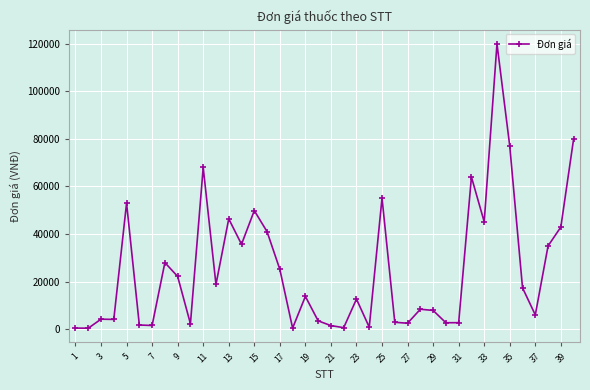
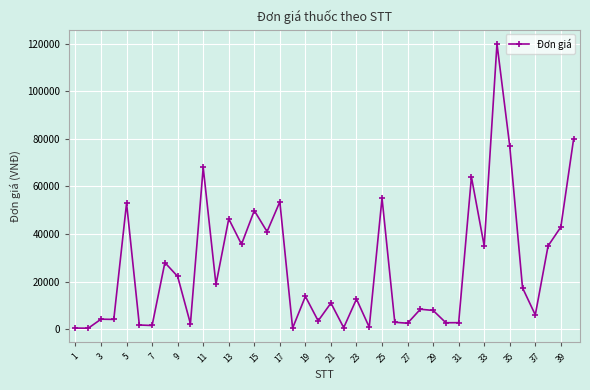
17: 25000 -> 54000
21: 2000 -> 11000
33: 45000 -> 35000
